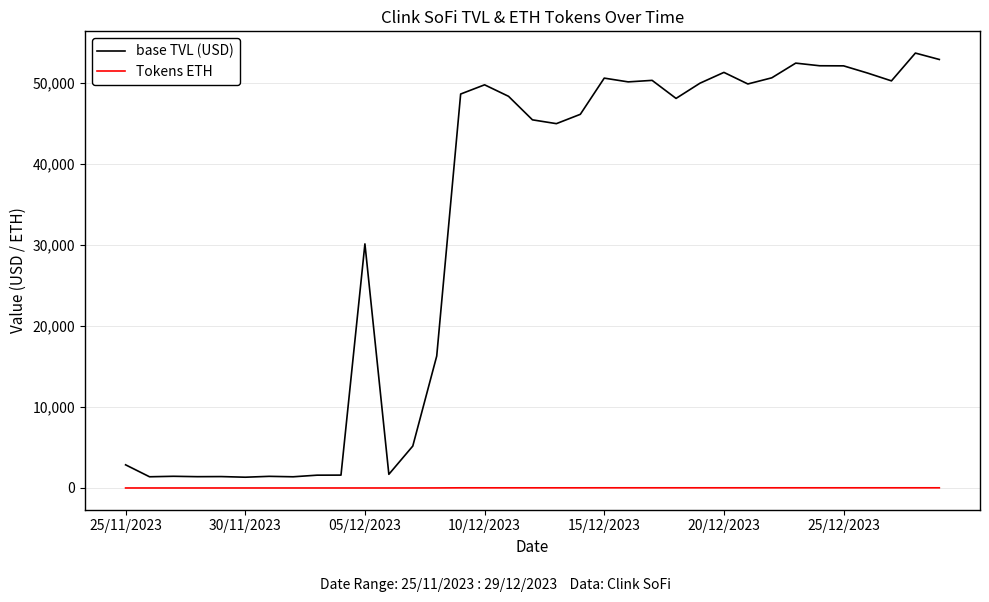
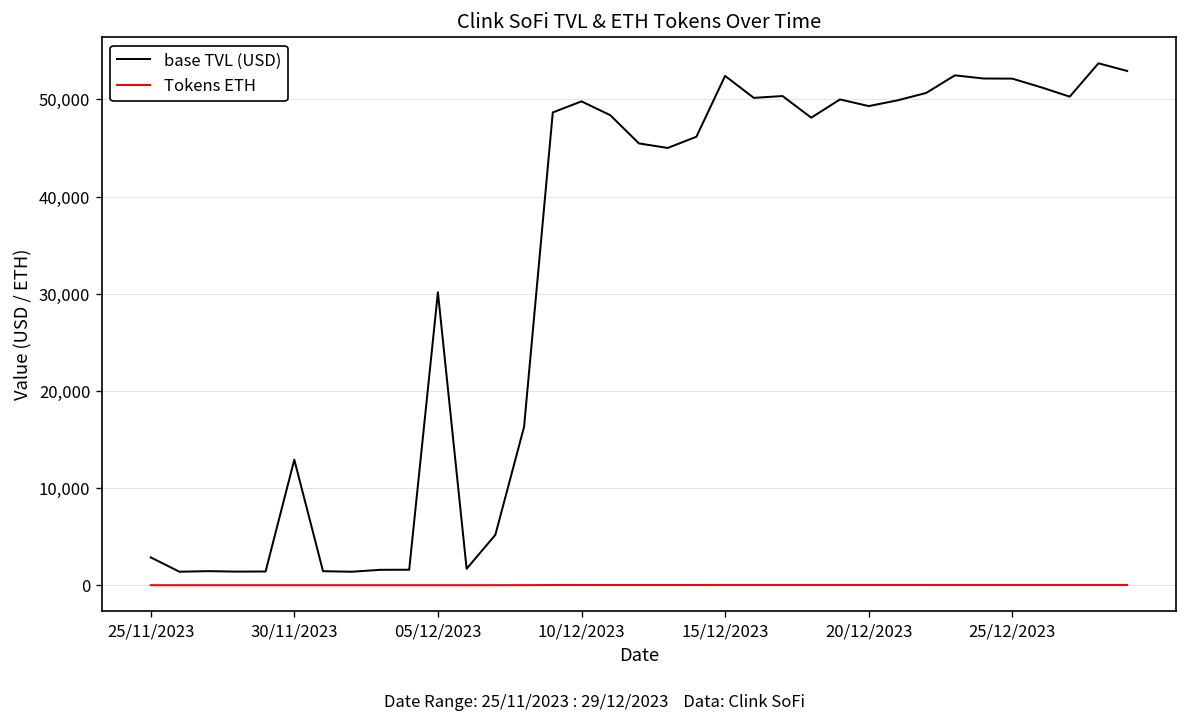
base TVL (USD), 30/11/2023: 1,000 -> 13,000
base TVL (USD), 15/12/2023: 51,000 -> 52,000
base TVL (USD), 20/12/2023: 51,000 -> 49,000
